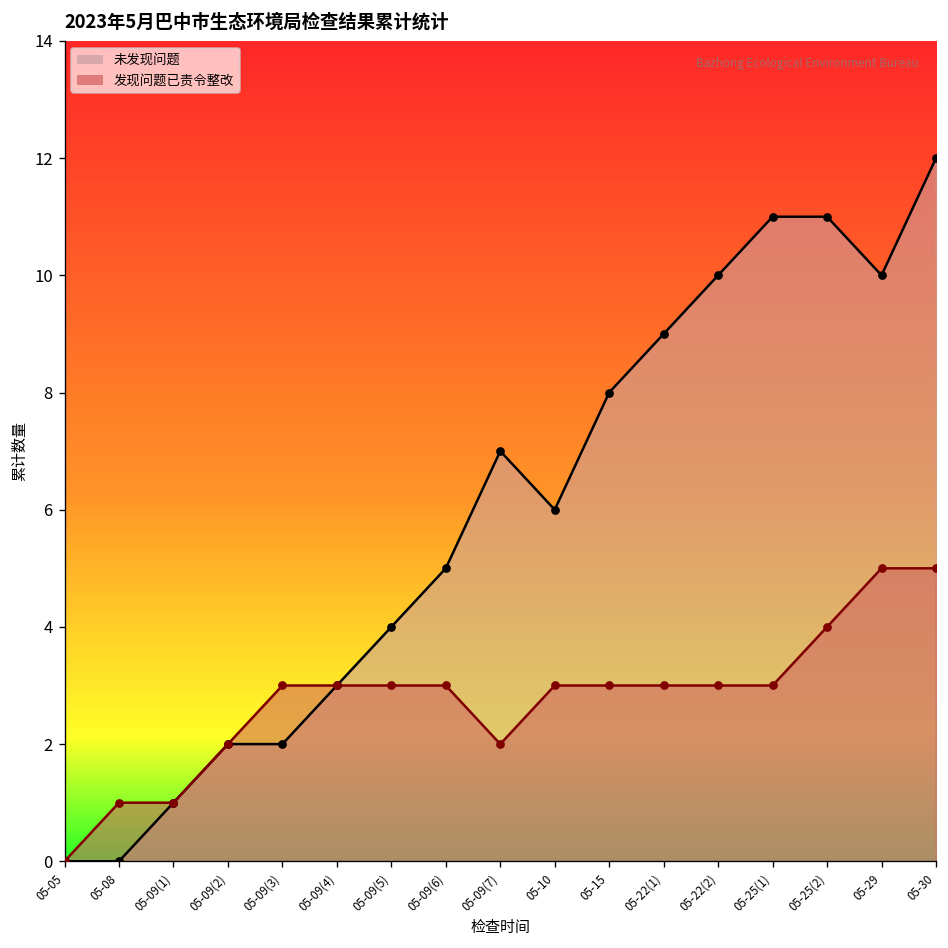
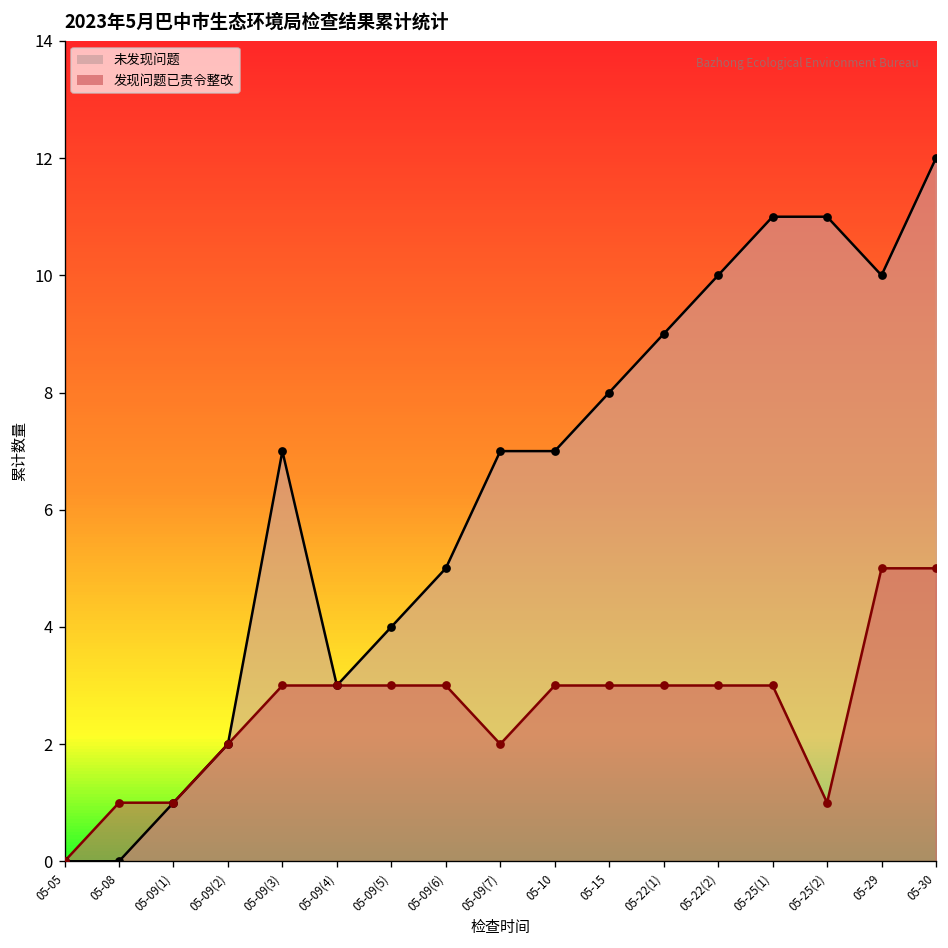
未发现问题, 05-09(3): 2 -> 7
未发现问题, 05-10: 6 -> 7
发现问题已责令整改, 05-25(2): 4 -> 1
